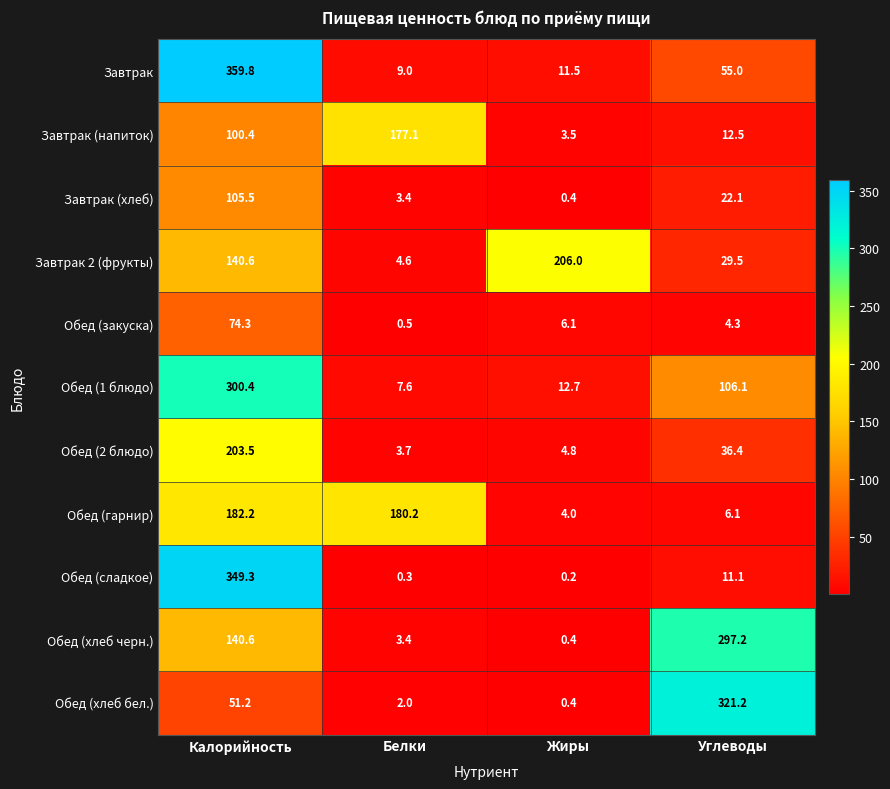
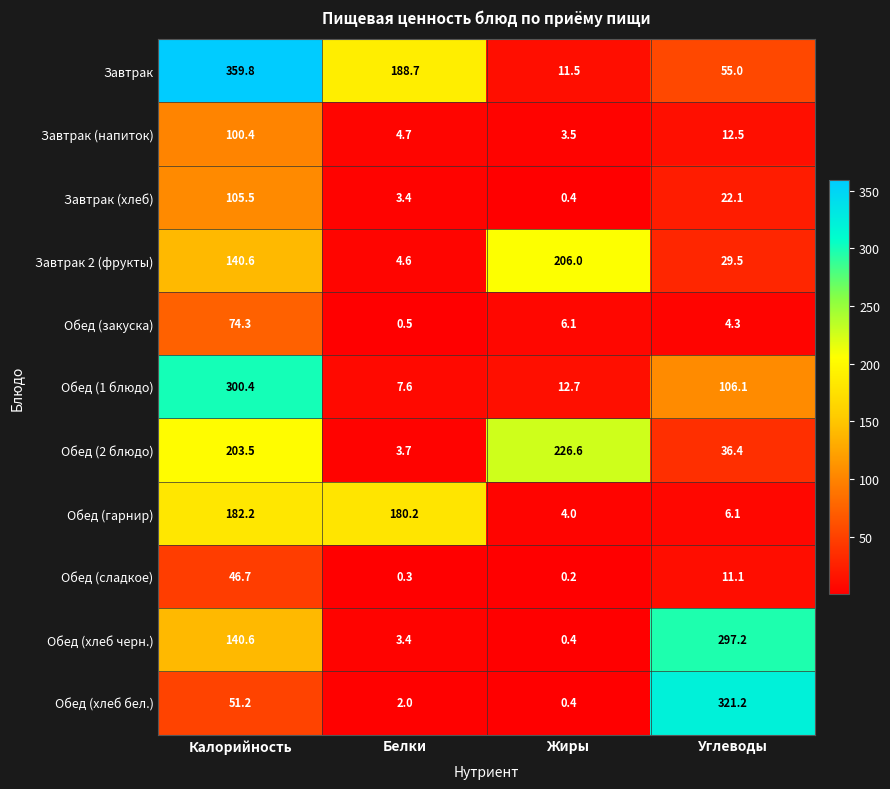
Завтрак, Белки: 9.0 -> 188.7
Завтрак (напиток), Белки: 177.1 -> 4.7
Обед (2 блюдо), Жиры: 4.8 -> 226.6
Обед (сладкое), Калорийность: 349.3 -> 46.7
